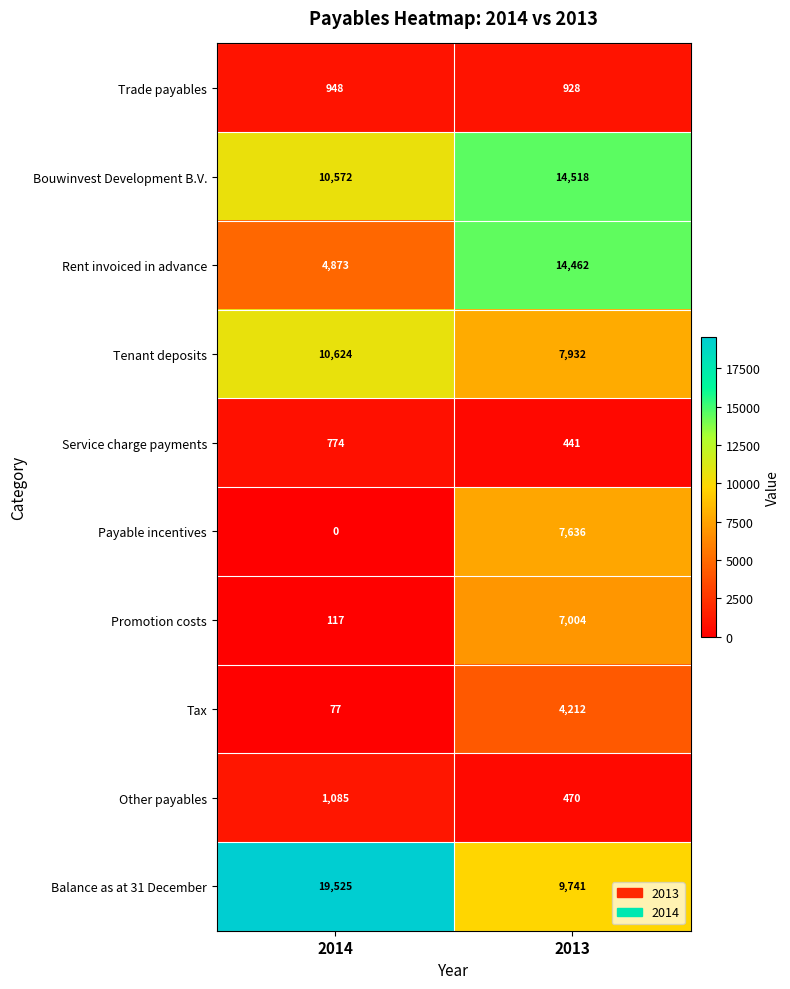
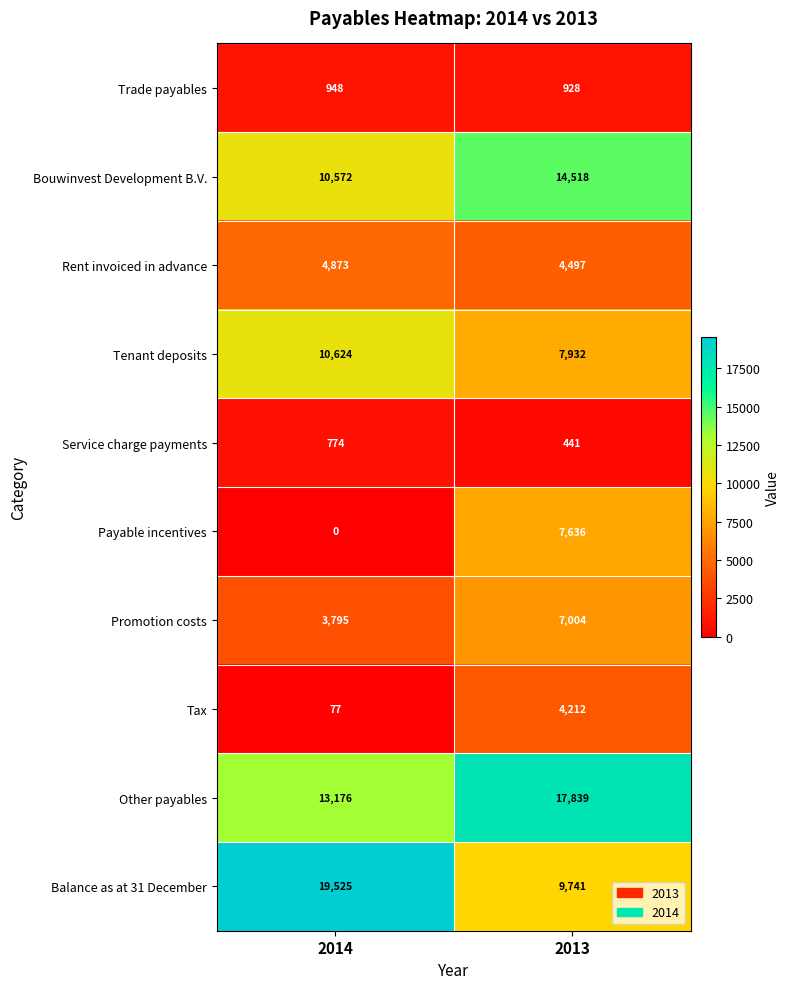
Rent invoiced in advance, 2013: 14,462 -> 4,497
Promotion costs, 2014: 117 -> 3,795
Other payables, 2014: 1,085 -> 13,176
Other payables, 2013: 470 -> 17,839
